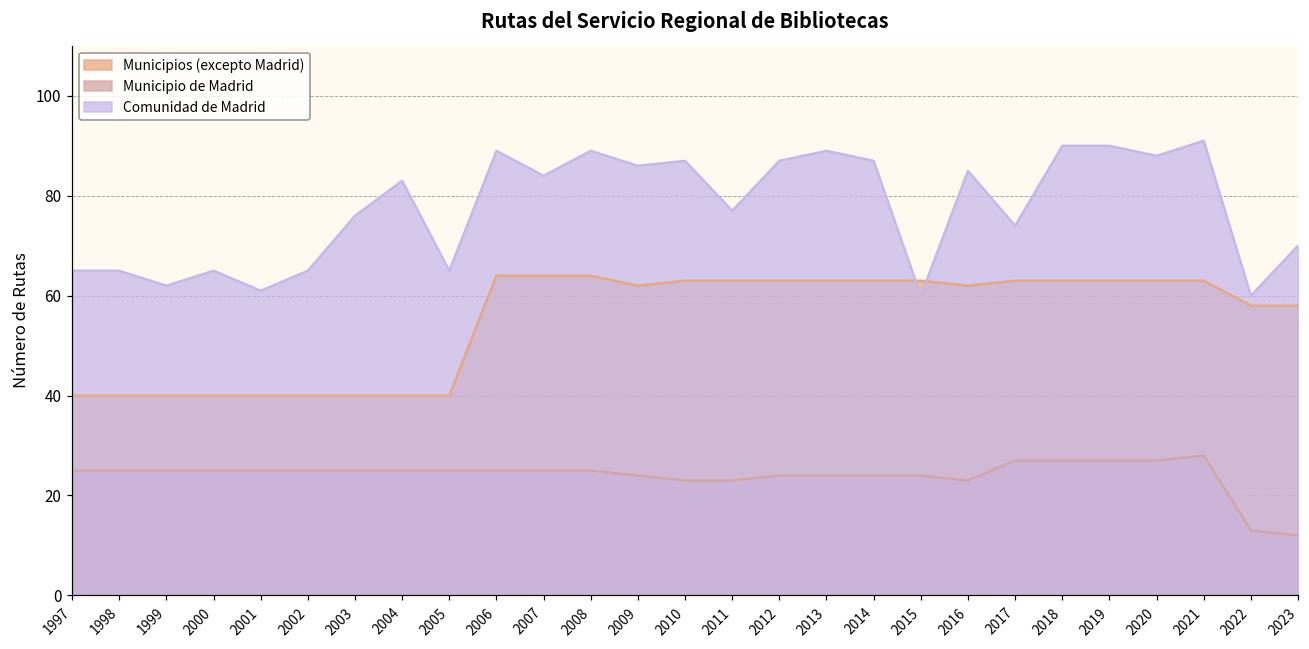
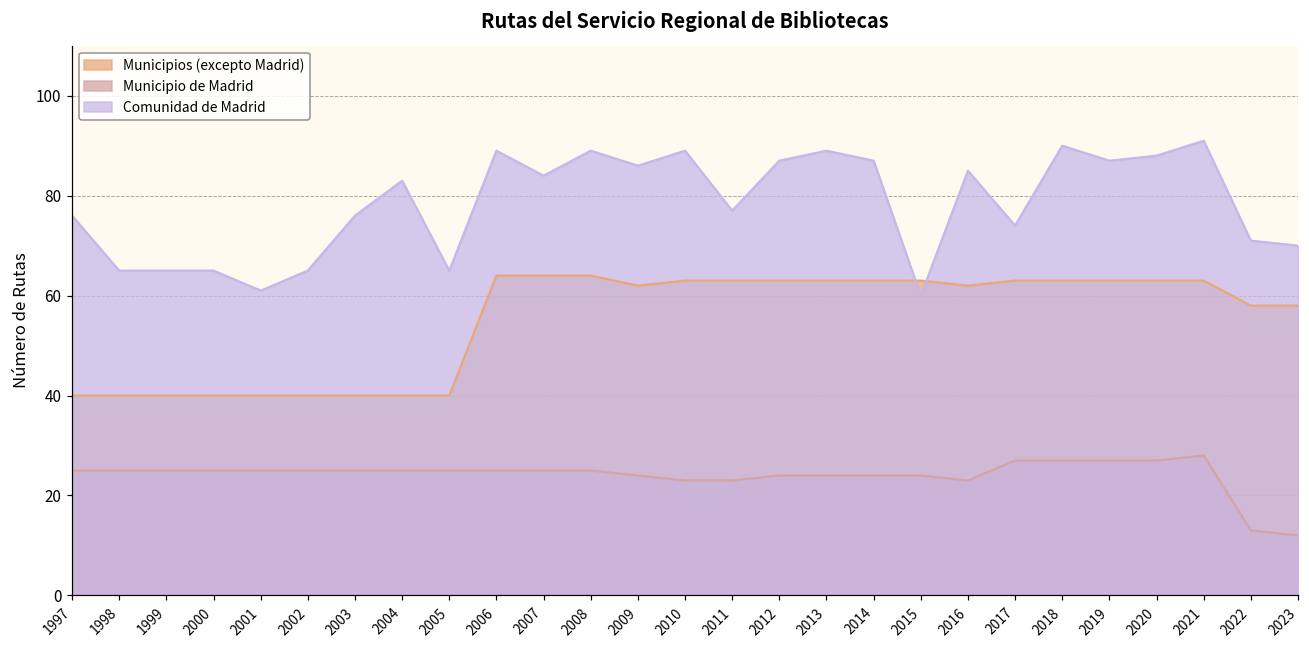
Comunidad de Madrid, 1997: 65 -> 76
Comunidad de Madrid, 1999: 62 -> 65
Comunidad de Madrid, 2010: 87 -> 89
Comunidad de Madrid, 2019: 90 -> 87
Comunidad de Madrid, 2022: 60 -> 71
